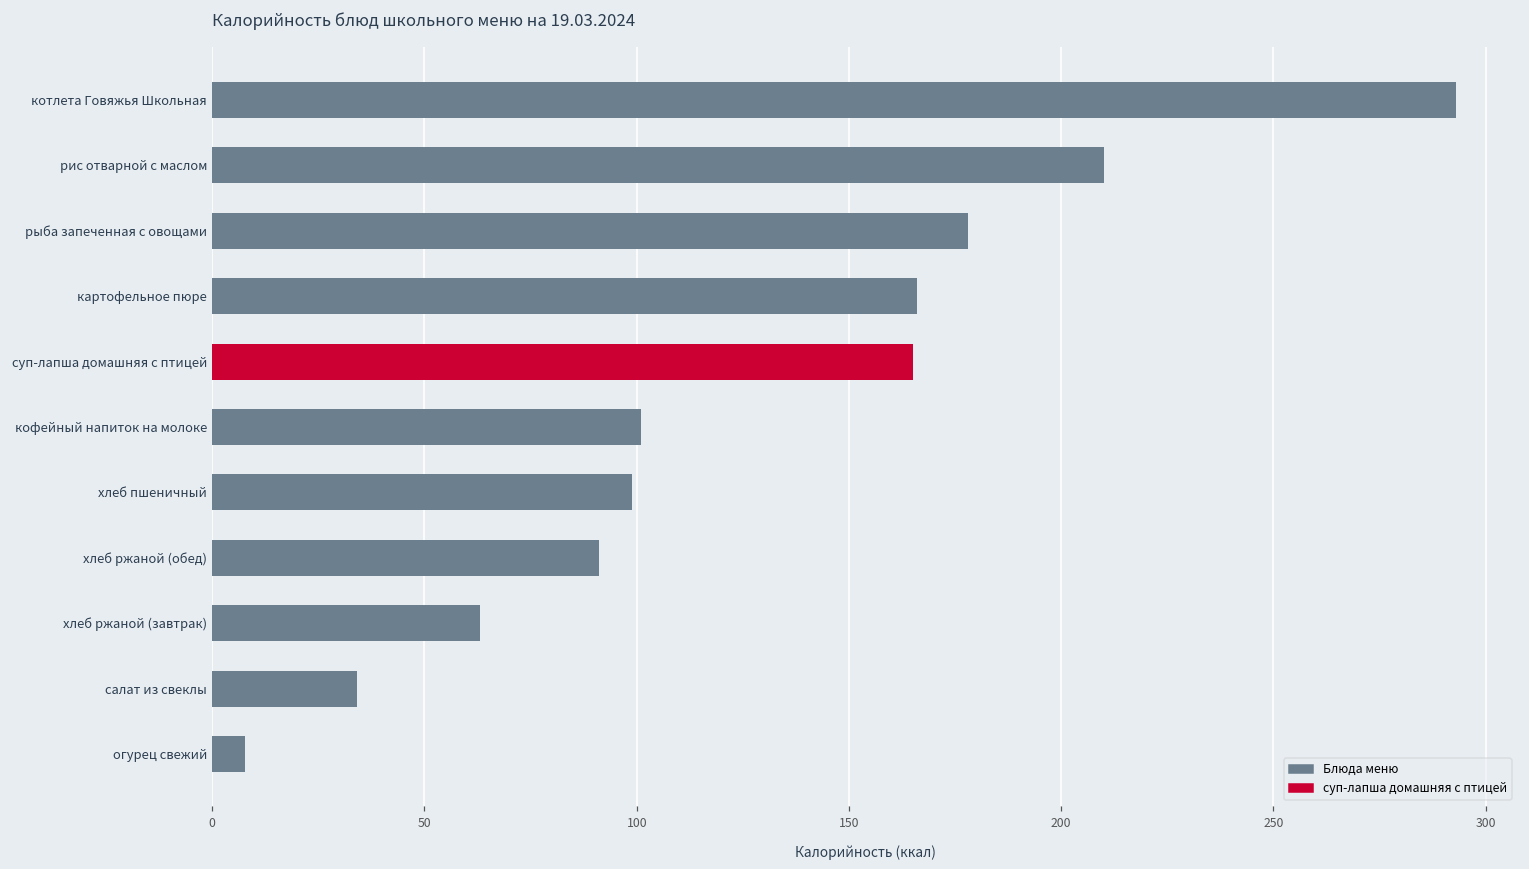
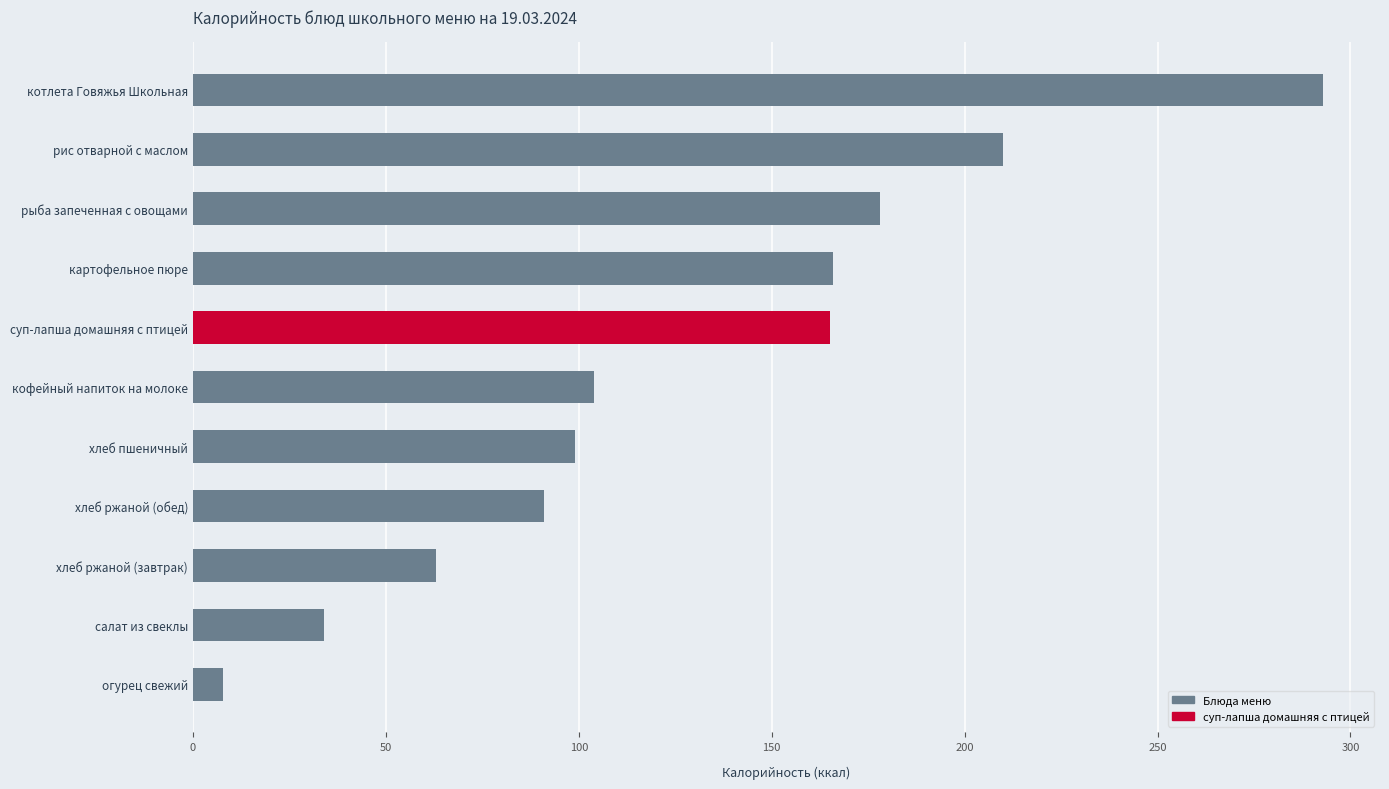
Блюда меню, кофейный напиток на молоке: 101 -> 104
